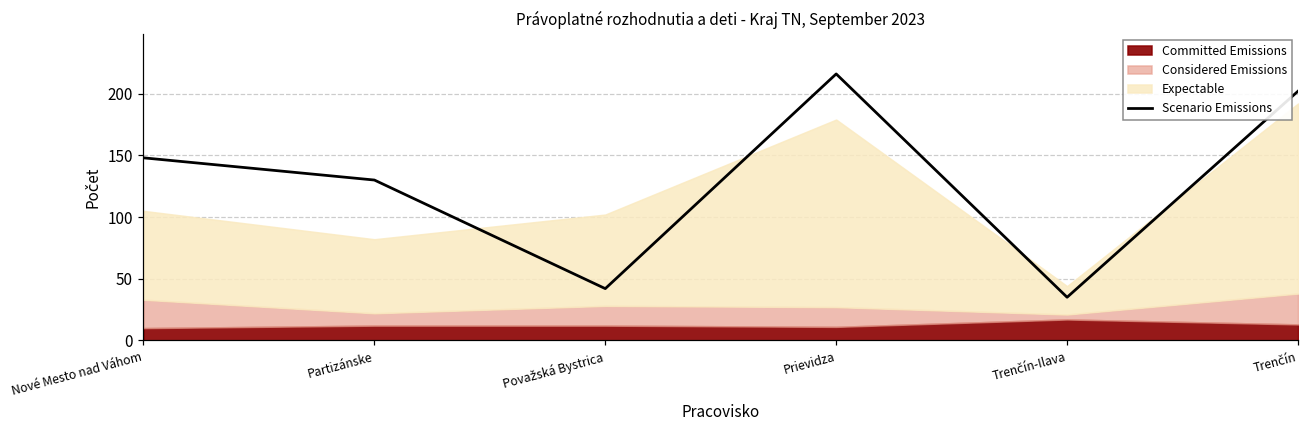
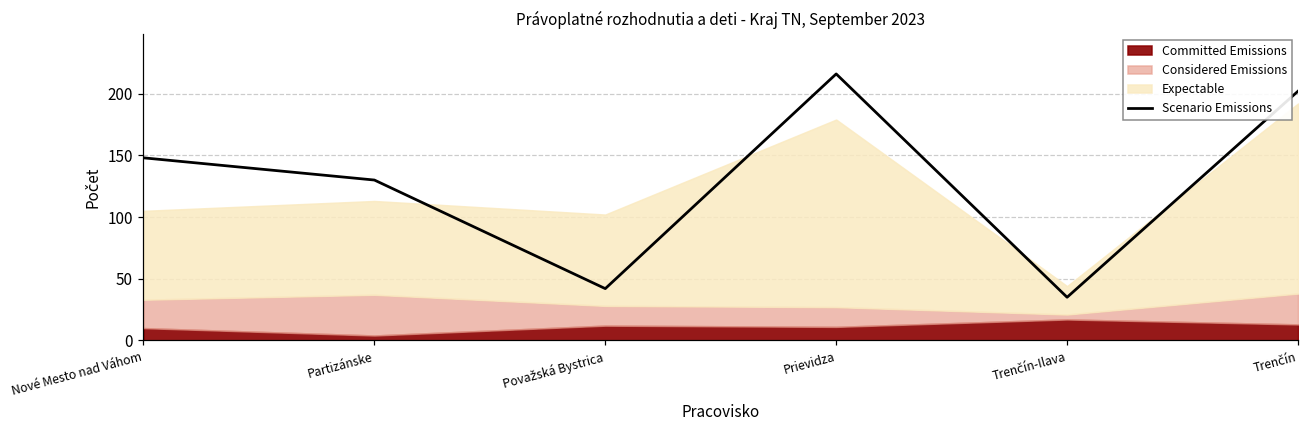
Committed Emissions, Partizánske: 12 -> 4
Considered Emissions, Partizánske: 10 -> 33
Expectable, Partizánske: 60 -> 76
